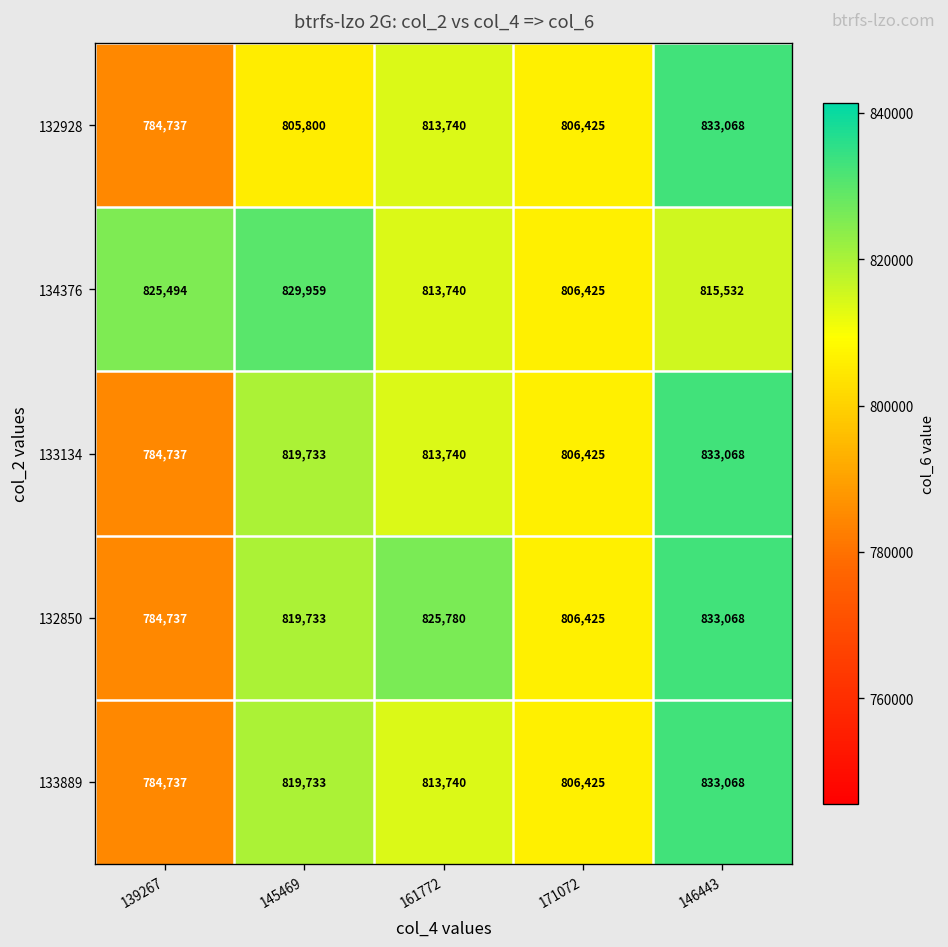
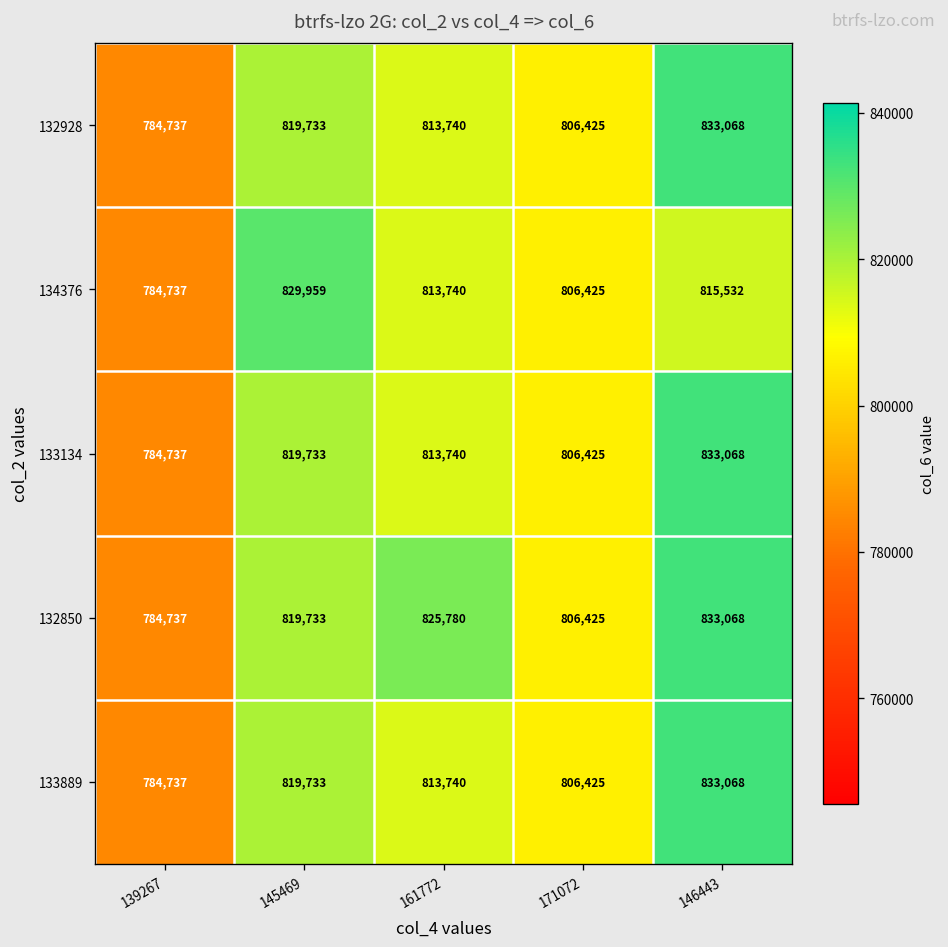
132928, 145469: 805,800 -> 819,733
134376, 139267: 825,494 -> 784,737
